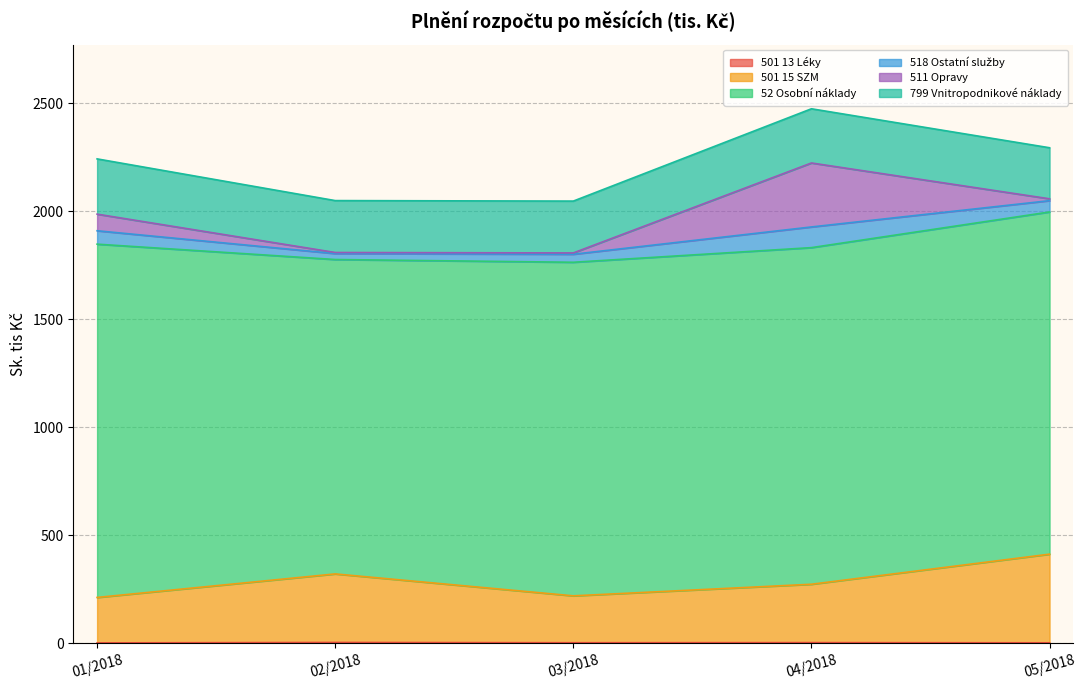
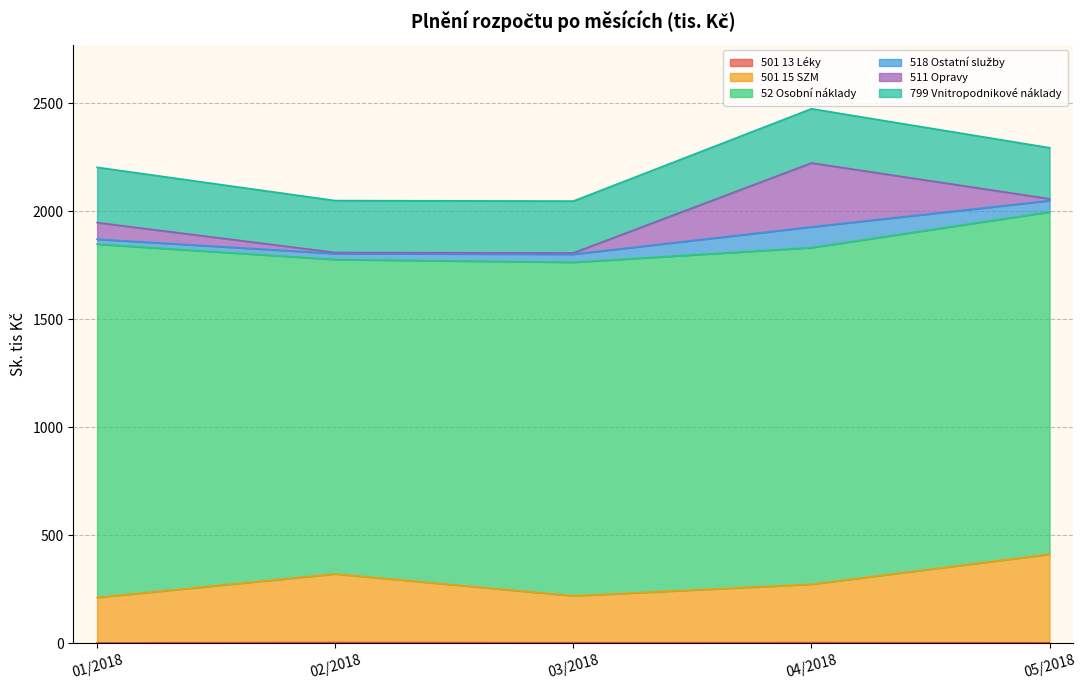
518 Ostatní služby, 01/2018: 60 -> 20
